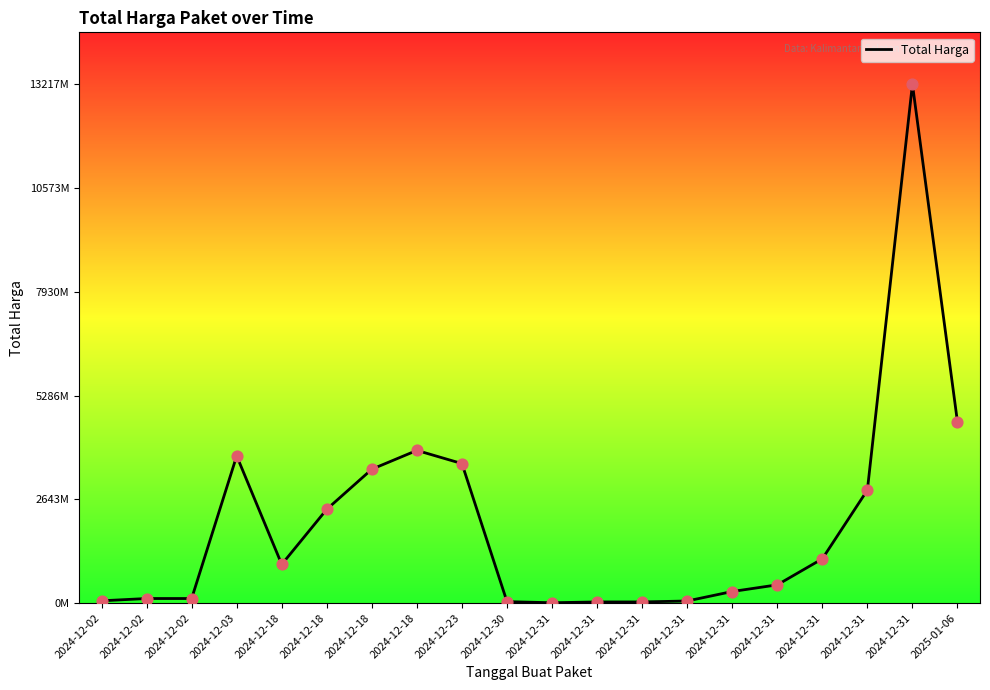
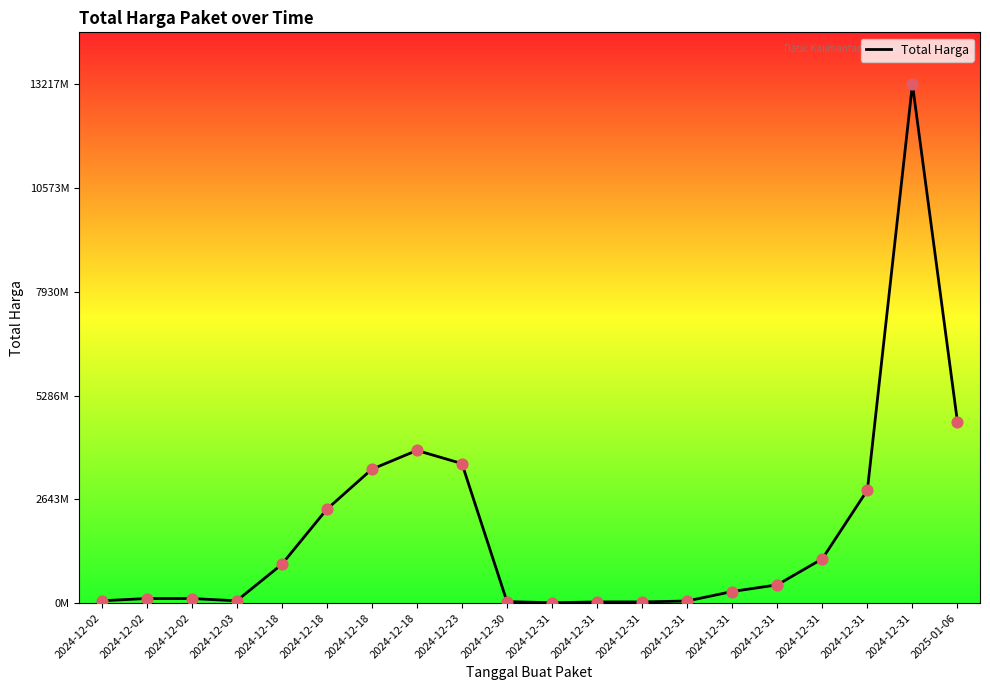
2024-12-03: 3700000000 -> 100000000
